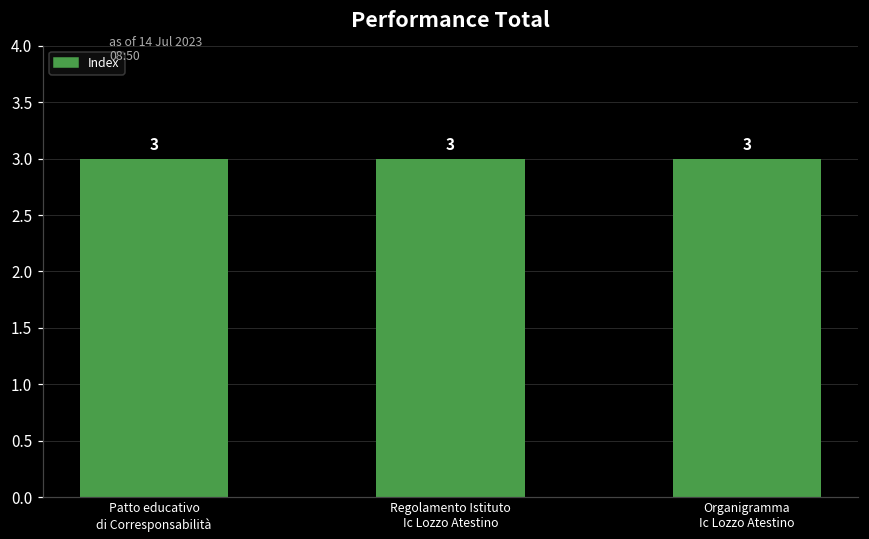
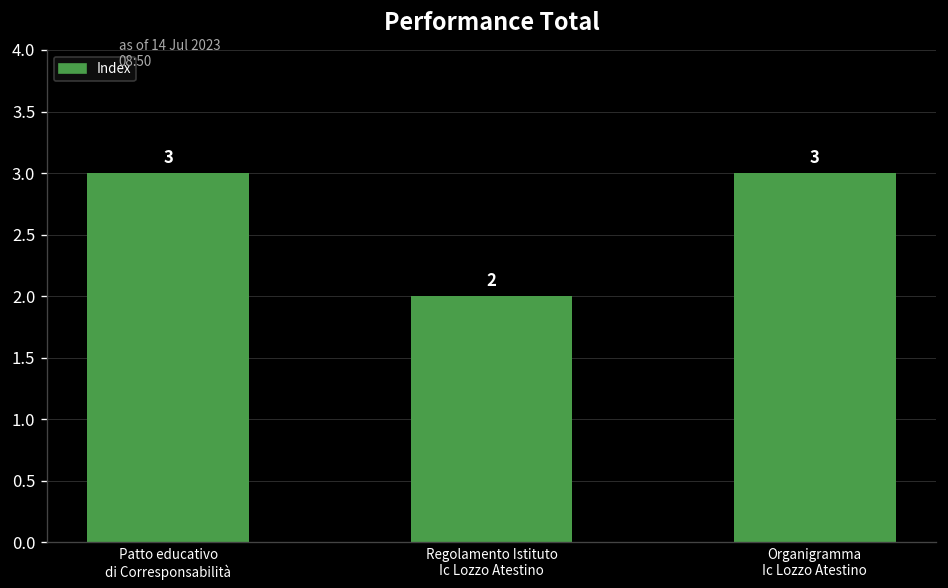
Regolamento Istituto Ic Lozzo Atestino: 3 -> 2
